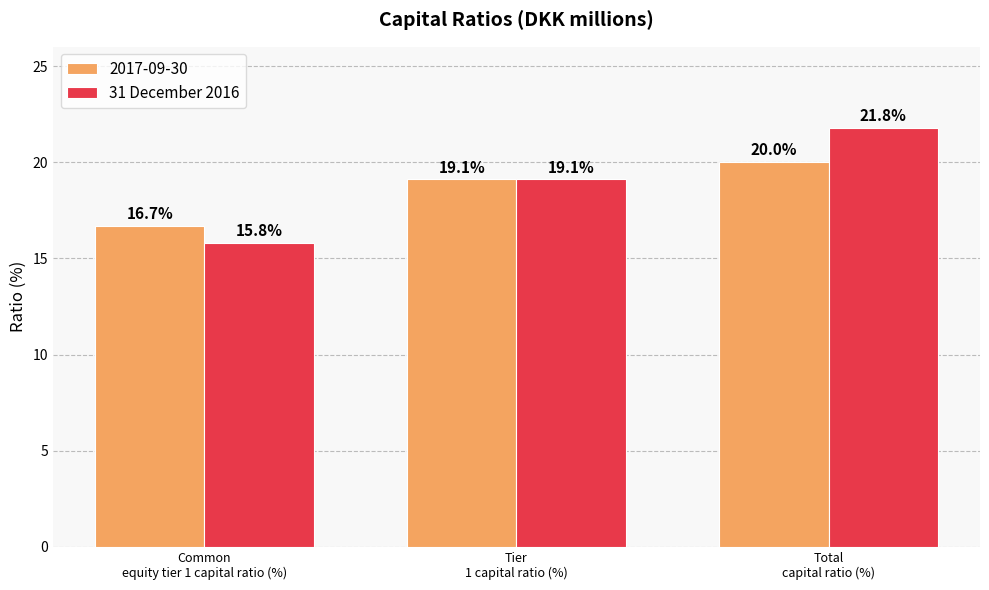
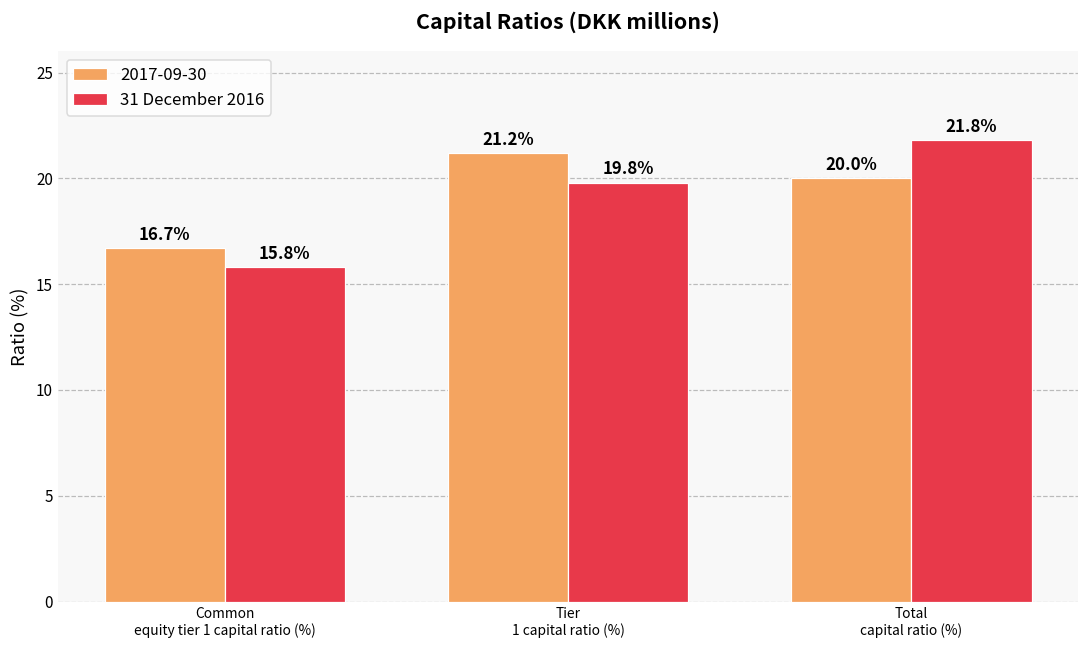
2017-09-30, Tier 1 capital ratio (%): 19.1% -> 21.2%
31 December 2016, Tier 1 capital ratio (%): 19.1% -> 19.8%
